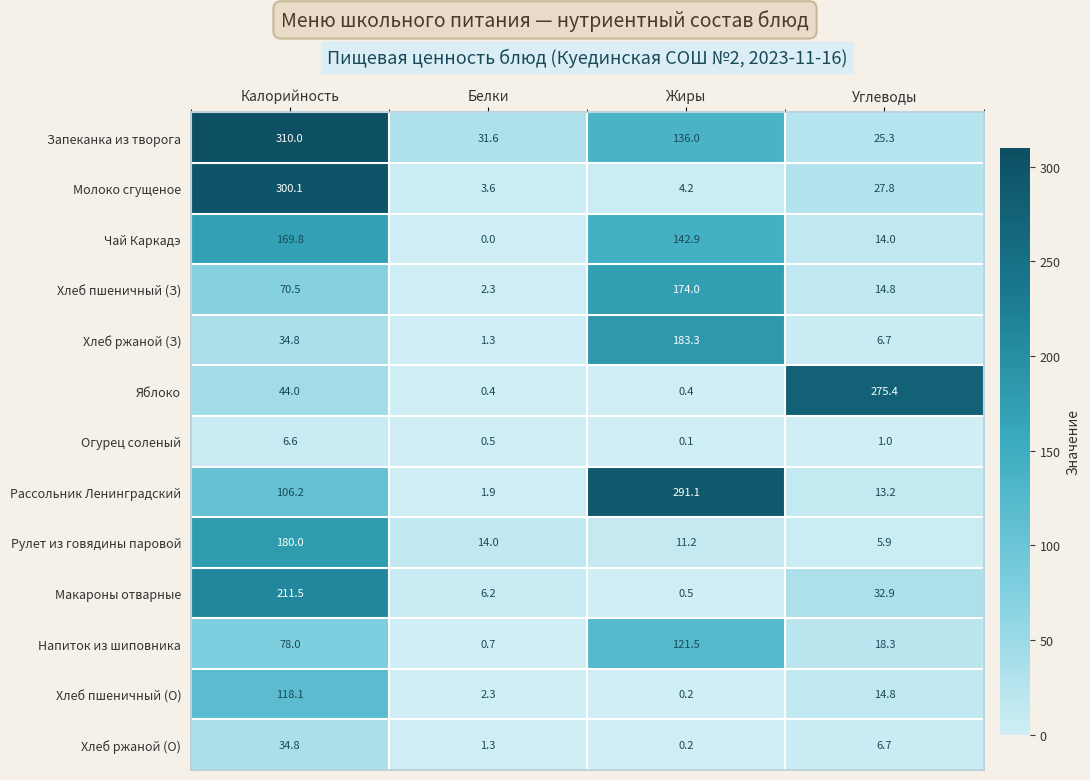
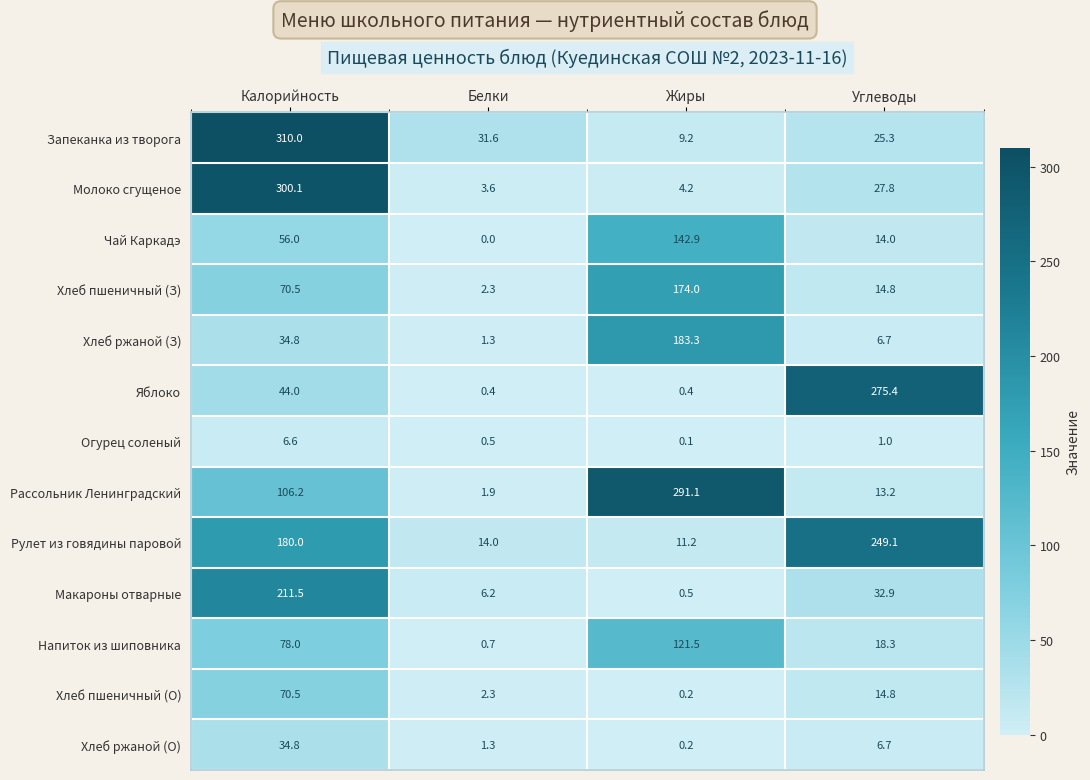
Запеканка из творога, Жиры: 136.0 -> 9.2
Чай Каркадэ, Калорийность: 169.8 -> 56.0
Рулет из говядины паровой, Углеводы: 5.9 -> 249.1
Хлеб пшеничный (О), Калорийность: 118.1 -> 70.5
